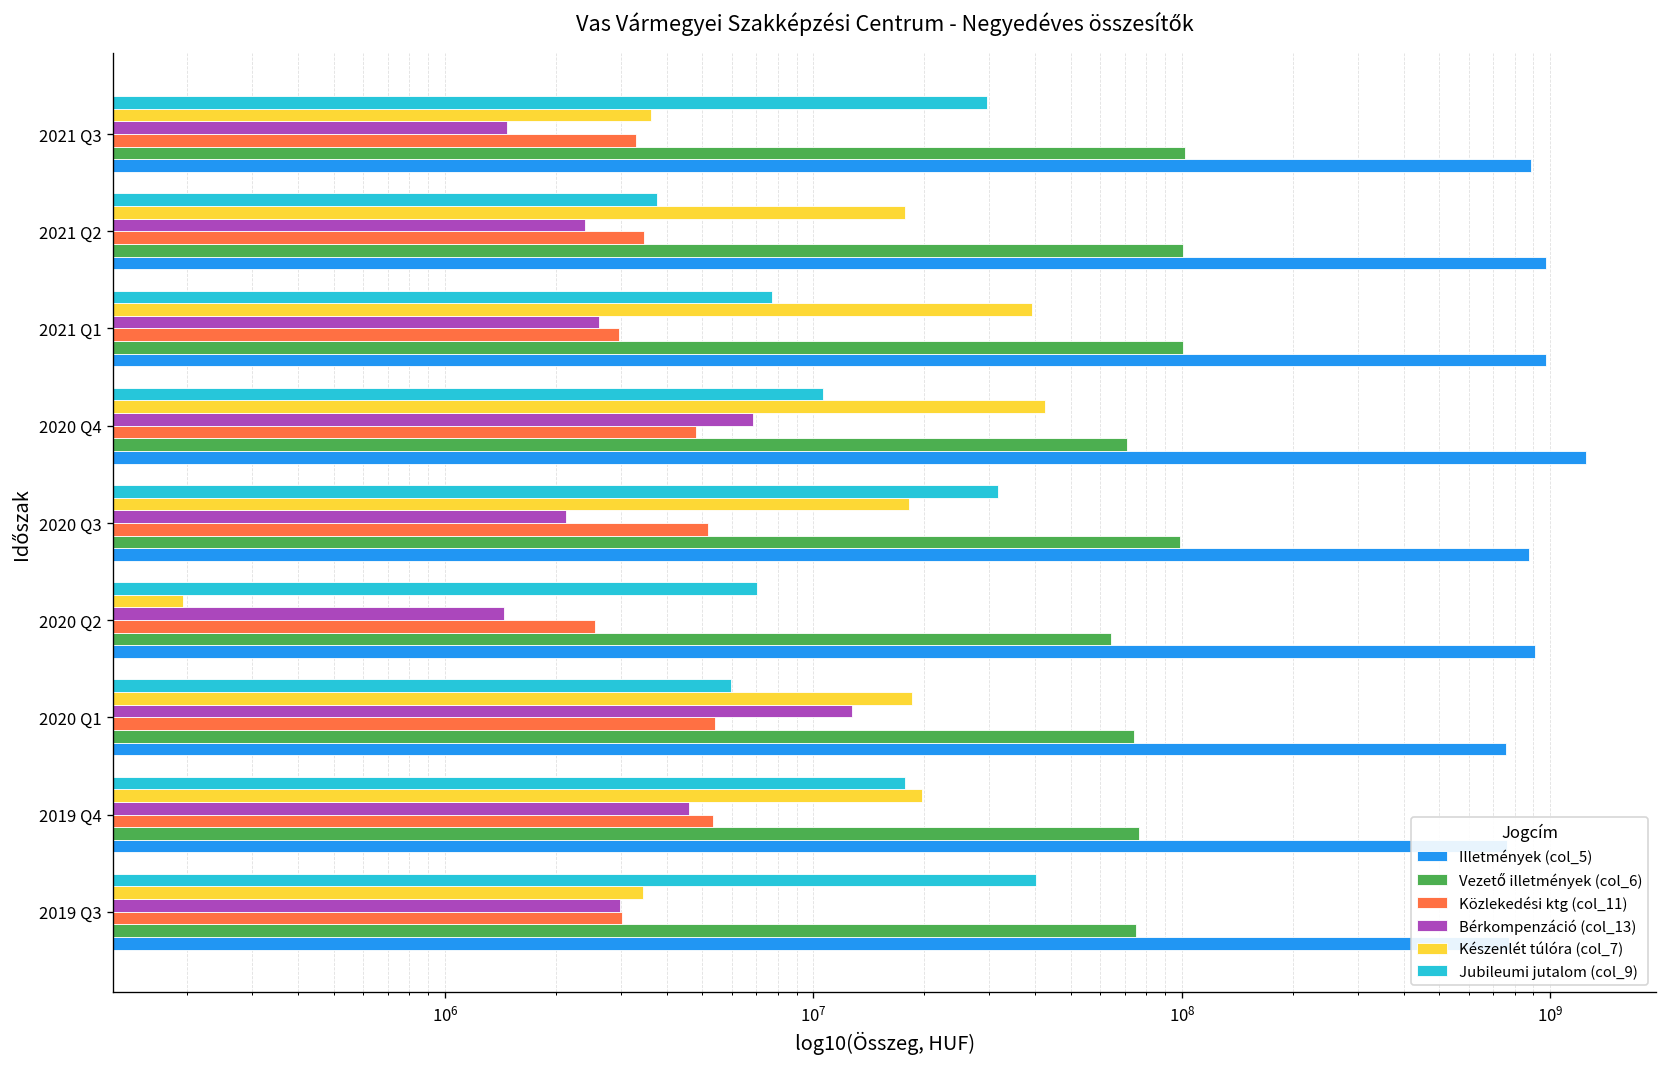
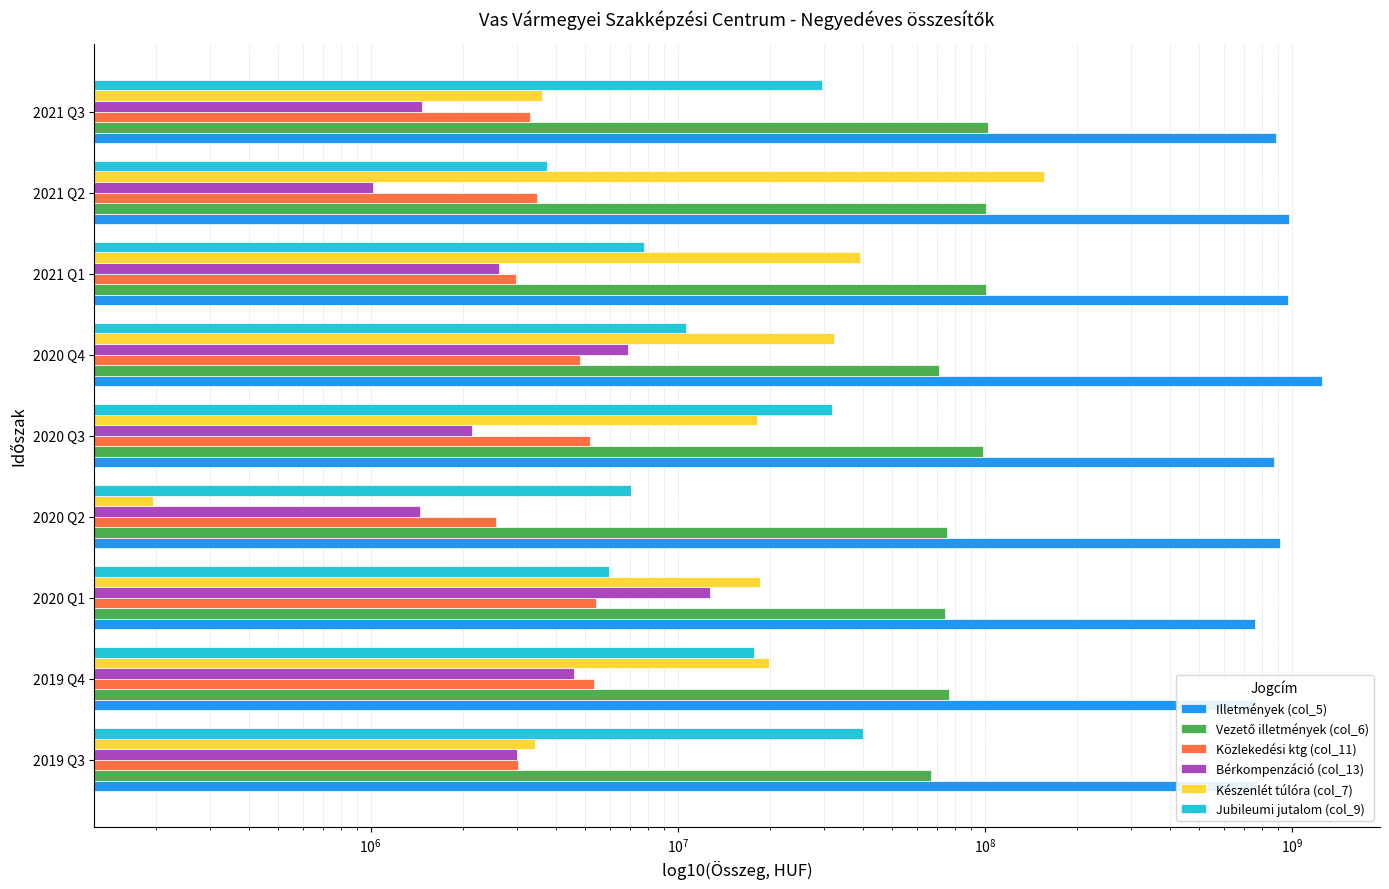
Készenlét túlóra (col_7), 2021 Q2: 18000000 -> 160000000
Bérkompenzáció (col_13), 2021 Q2: 2400000 -> 1020000
Készenlét túlóra (col_7), 2020 Q4: 42000000 -> 32000000
Vezető illetmények (col_6), 2020 Q2: 64000000 -> 75000000
Vezető illetmények (col_6), 2019 Q3: 75000000 -> 67000000
